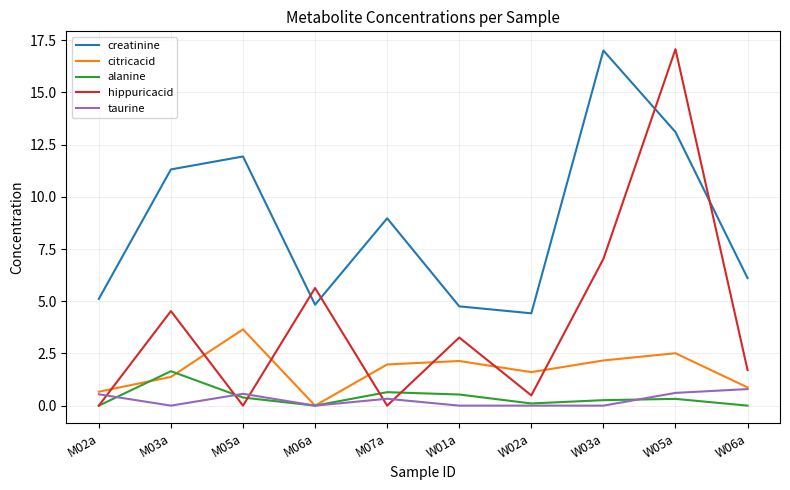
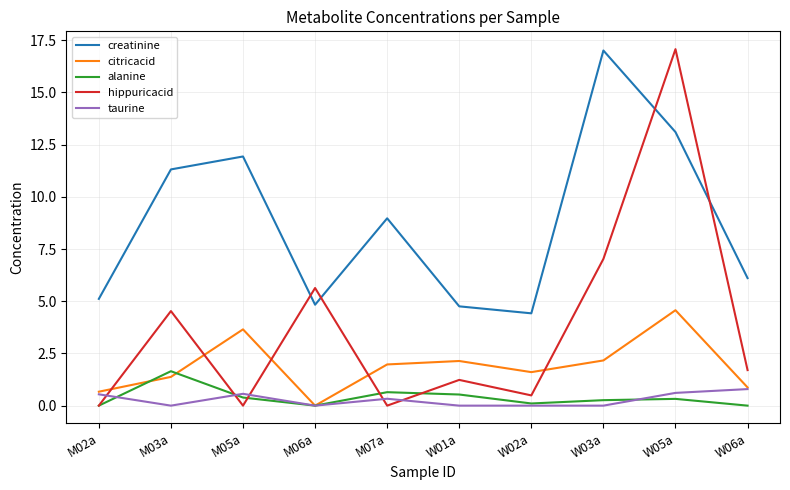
hippuricacid, W01a: 3.3 -> 1.2
citricacid, W05a: 2.5 -> 4.6
